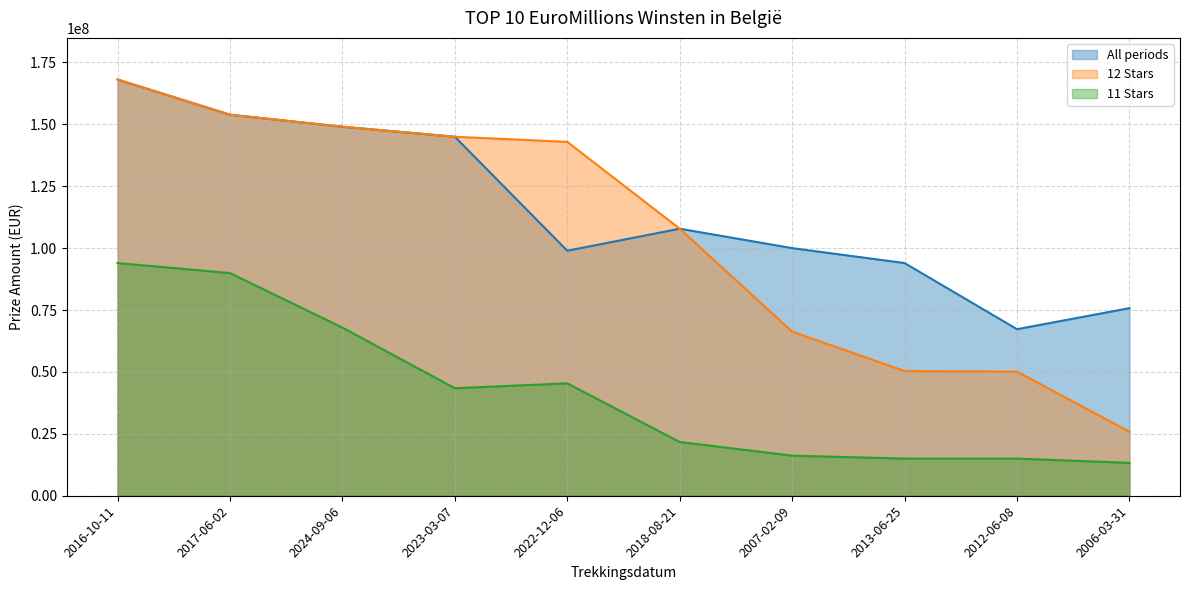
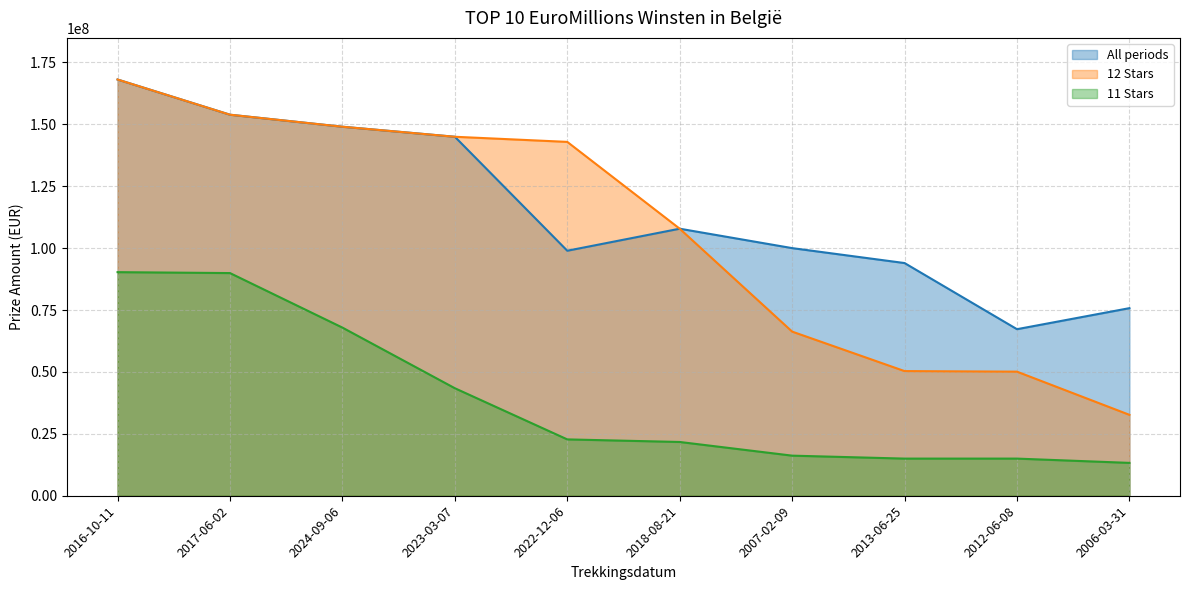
11 Stars, 2016-10-11: 94000000 -> 90000000
11 Stars, 2022-12-06: 45000000 -> 23000000
12 Stars, 2006-03-31: 26000000 -> 33000000
